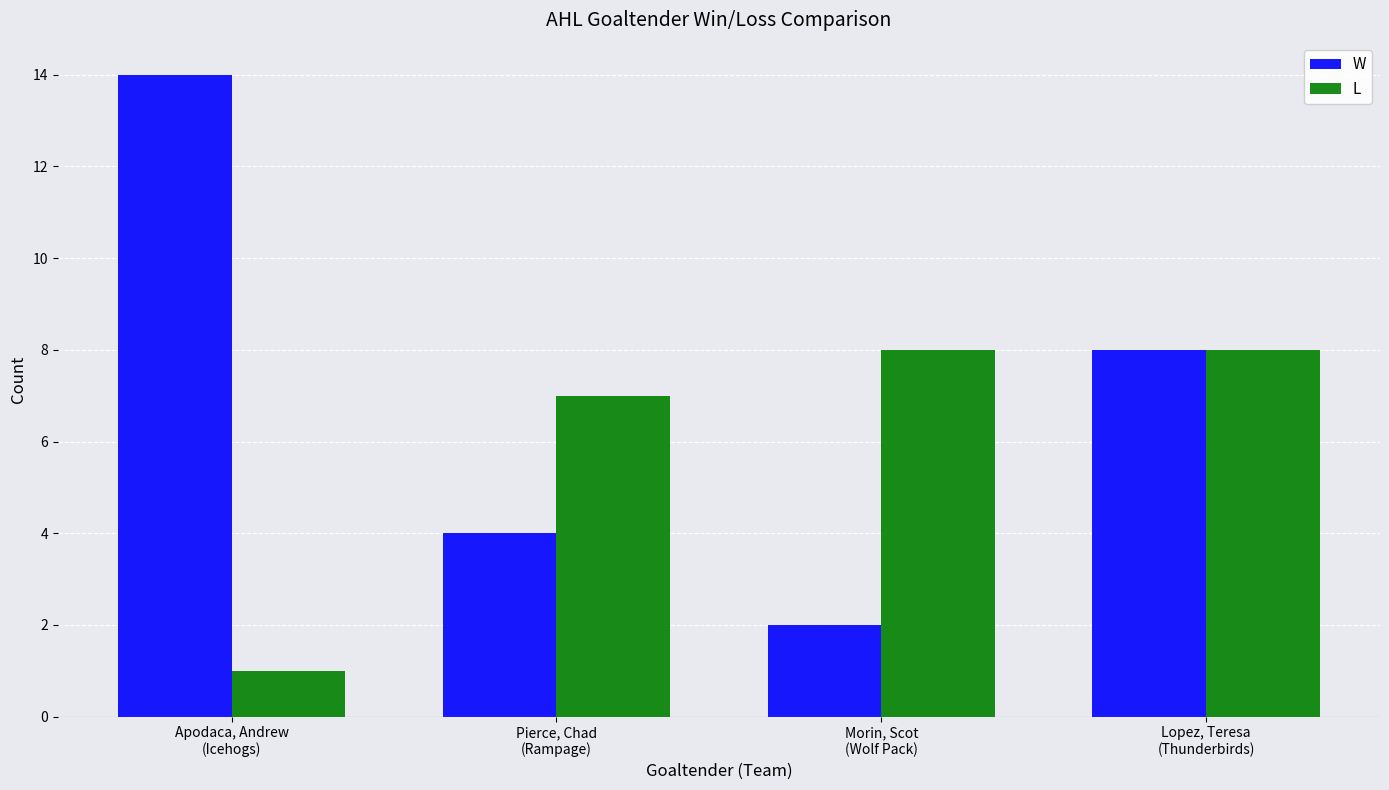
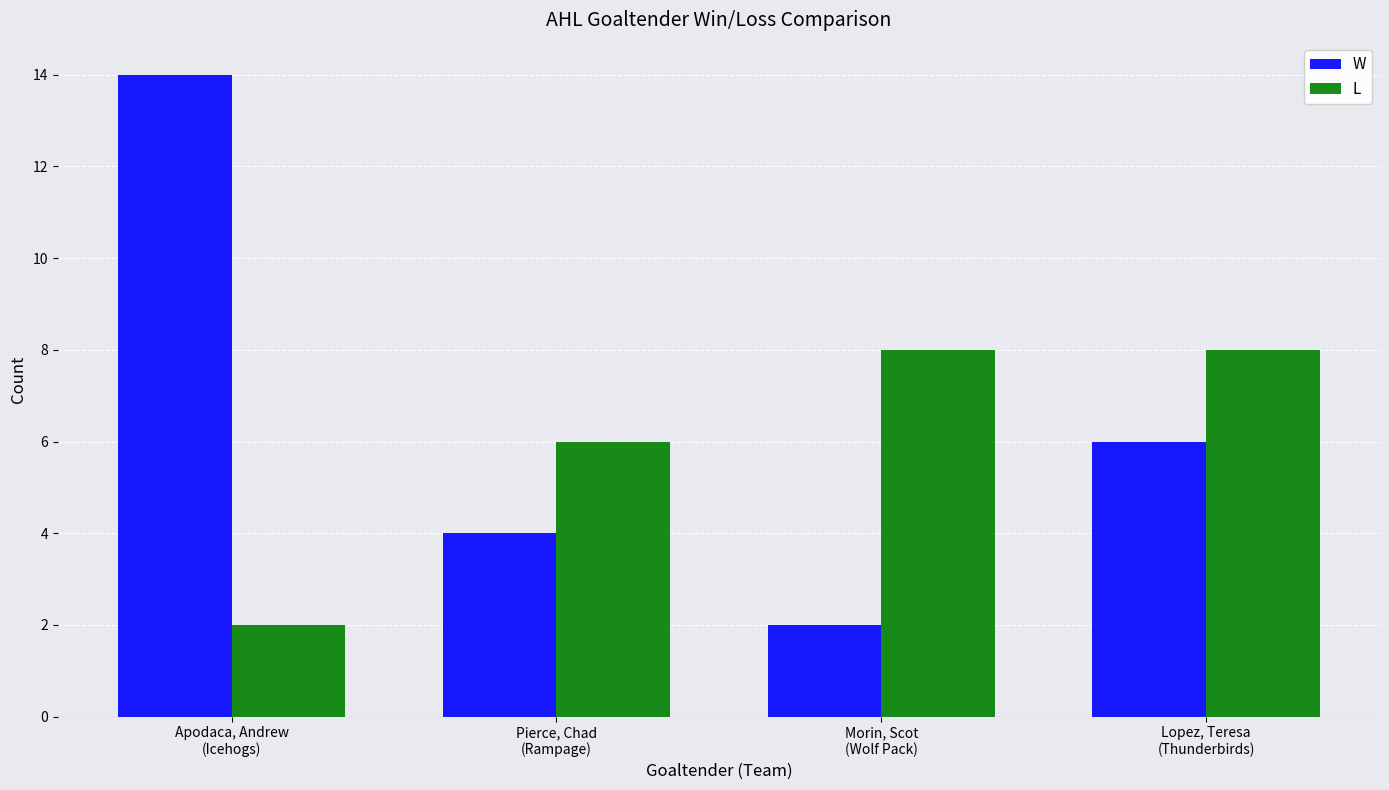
L, Apodaca, Andrew (Icehogs): 1 -> 2
L, Pierce, Chad (Rampage): 7 -> 6
W, Lopez, Teresa (Thunderbirds): 8 -> 6
